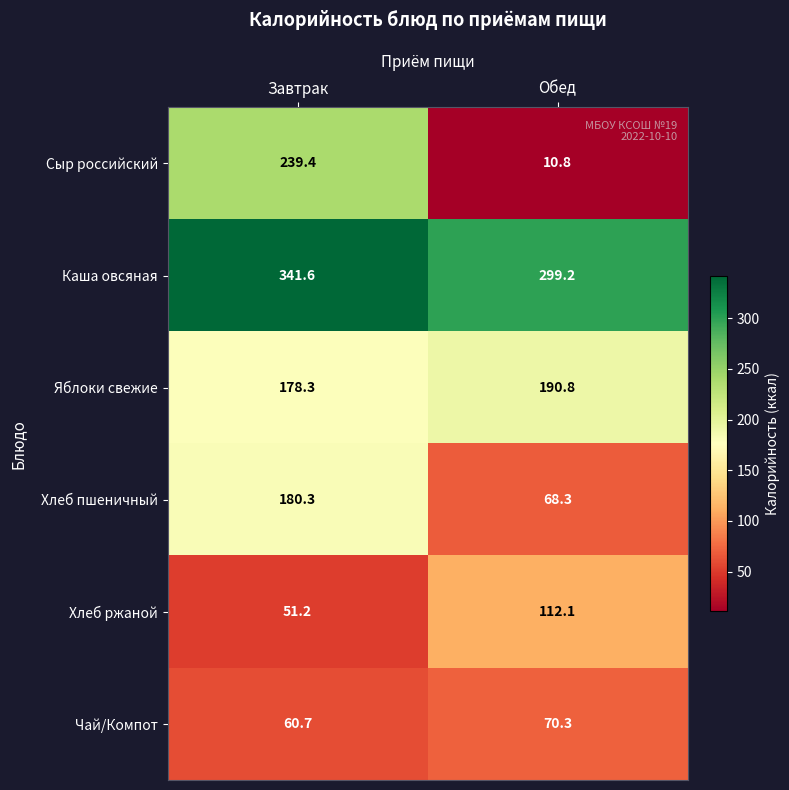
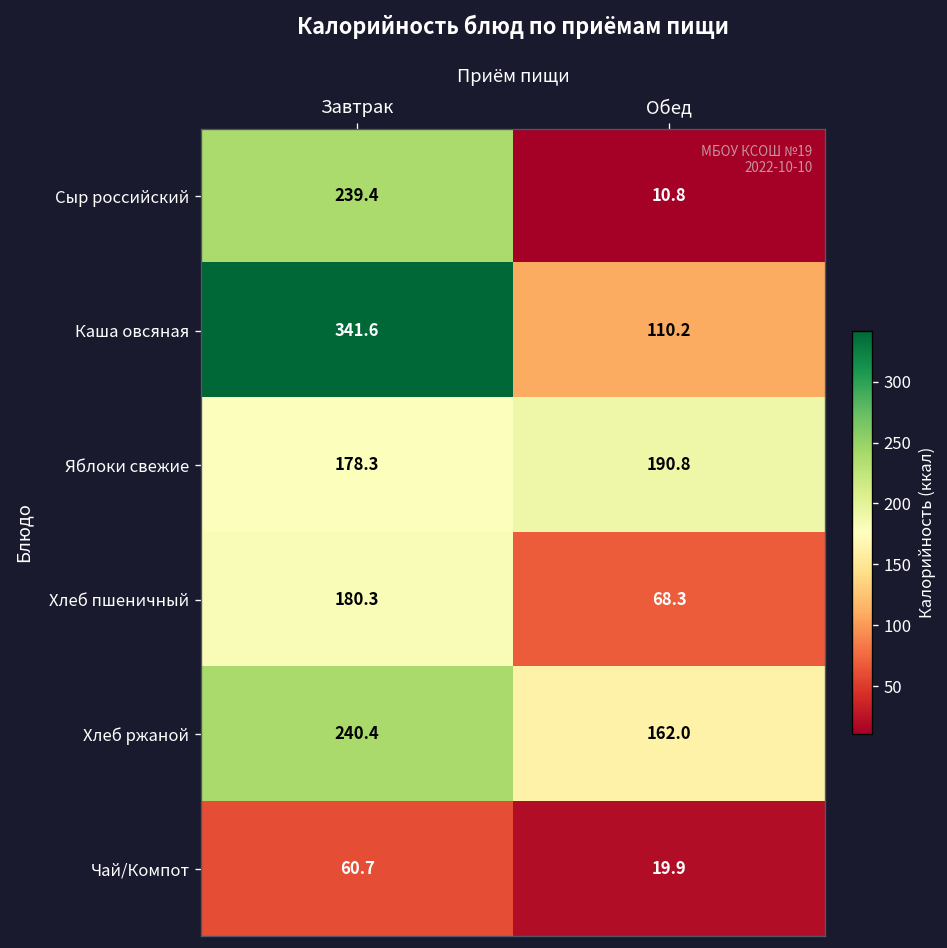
Каша овсяная, Обед: 299.2 -> 110.2
Хлеб ржаной, Завтрак: 51.2 -> 240.4
Хлеб ржаной, Обед: 112.1 -> 162.0
Чай/Компот, Обед: 70.3 -> 19.9
